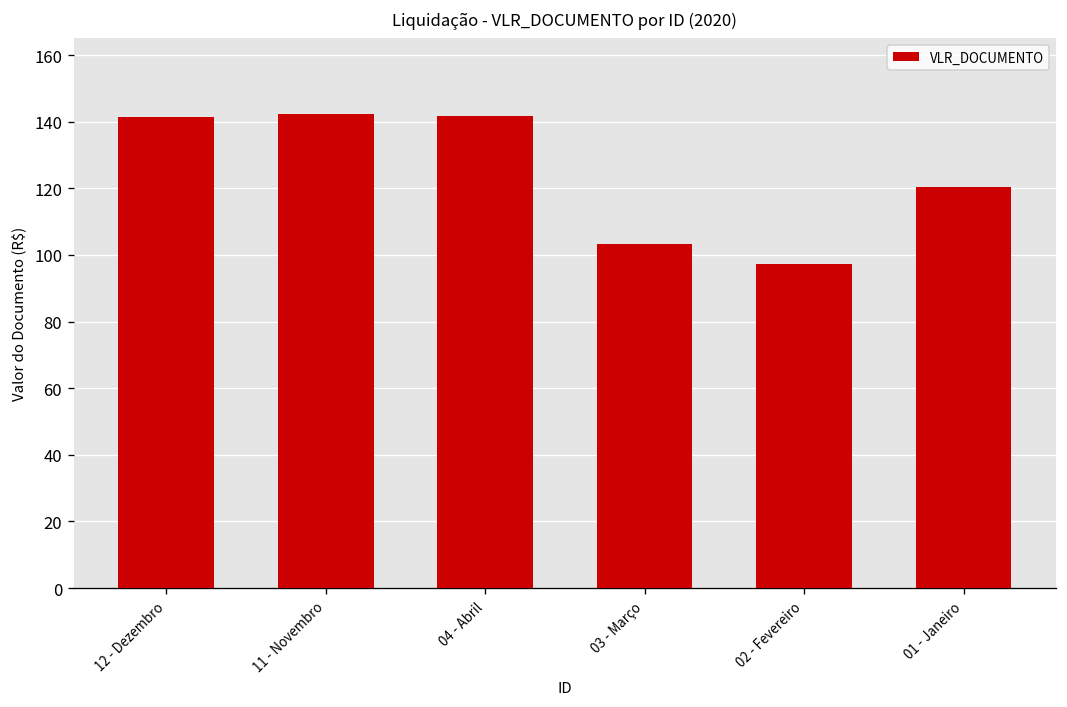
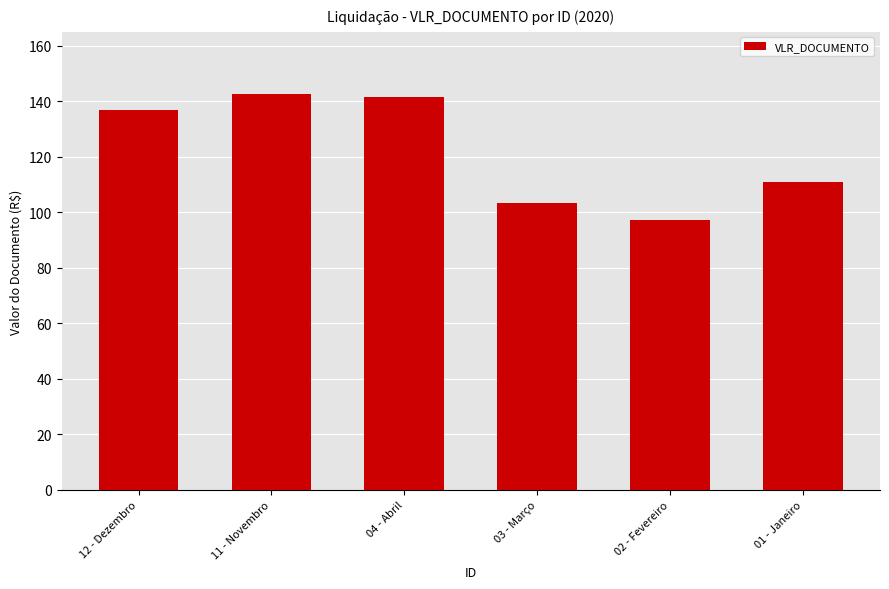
12 - Dezembro: 141 -> 137
01 - Janeiro: 121 -> 111
